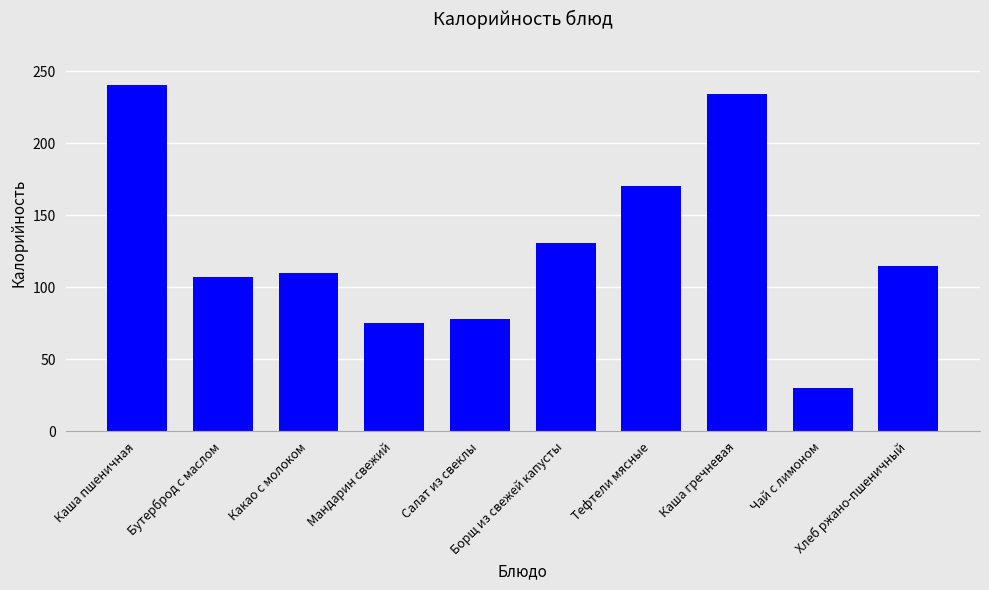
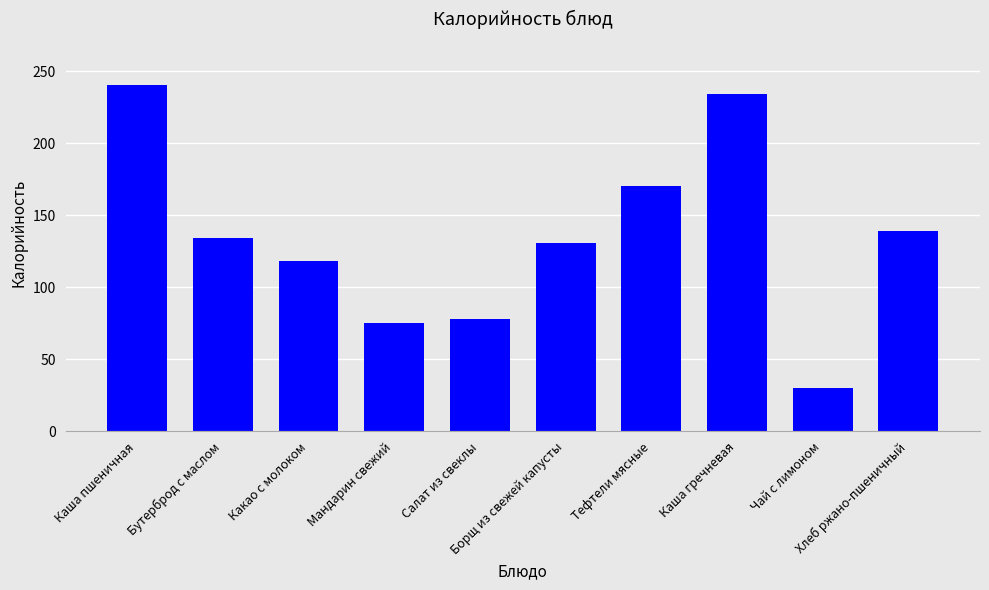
Бутерброд с маслом: 107 -> 134
Какао с молоком: 110 -> 118
Хлеб ржано-пшеничный: 115 -> 139
